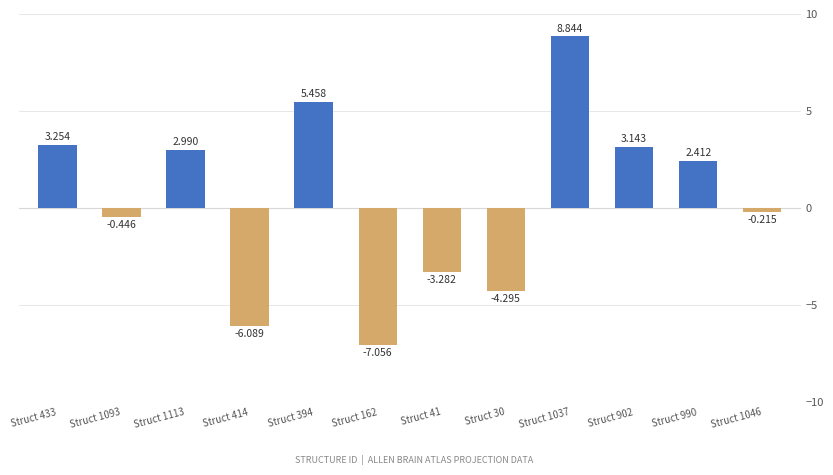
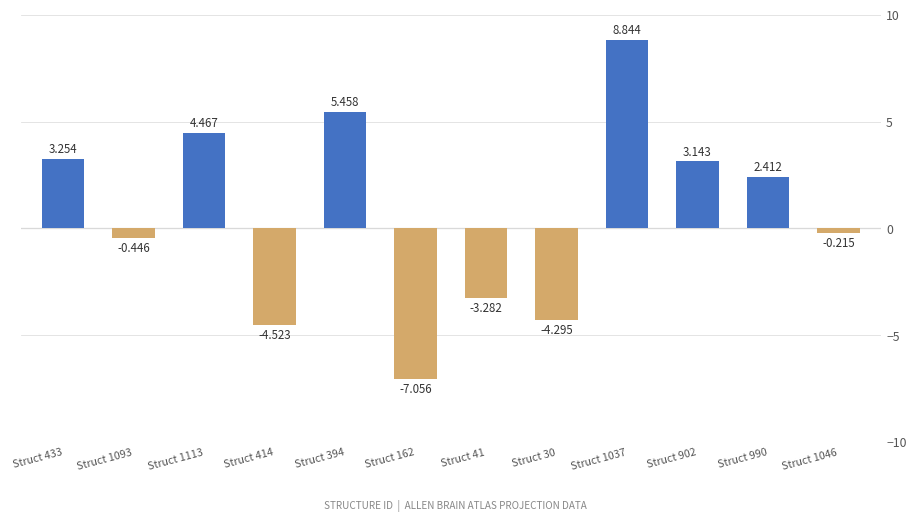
Struct 1113: 2.990 -> 4.467
Struct 414: -6.089 -> -4.523
